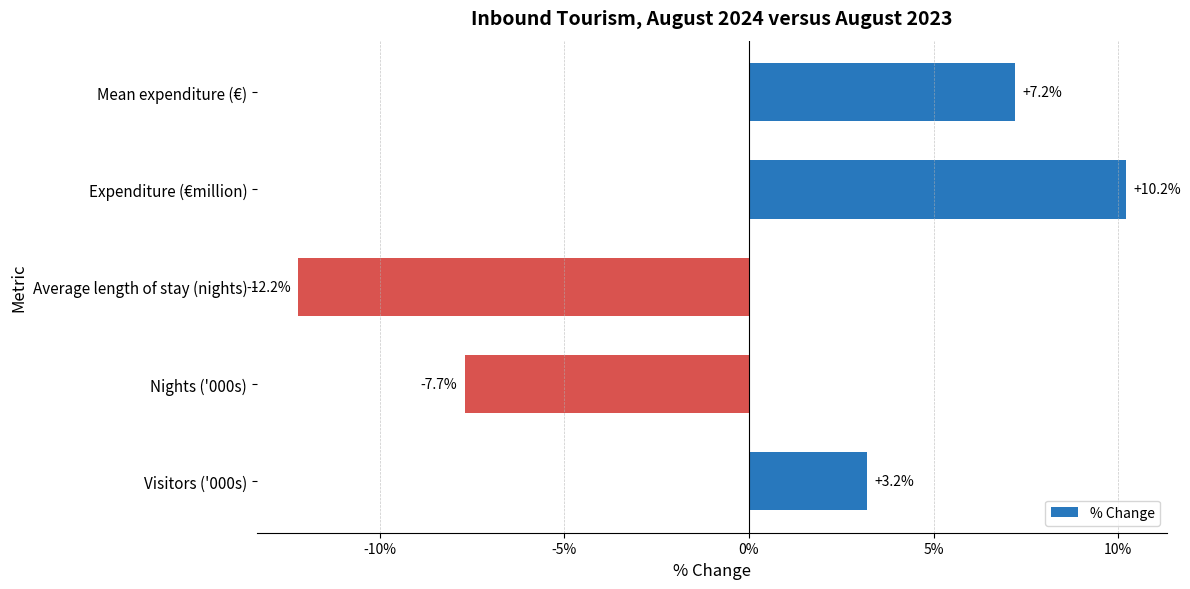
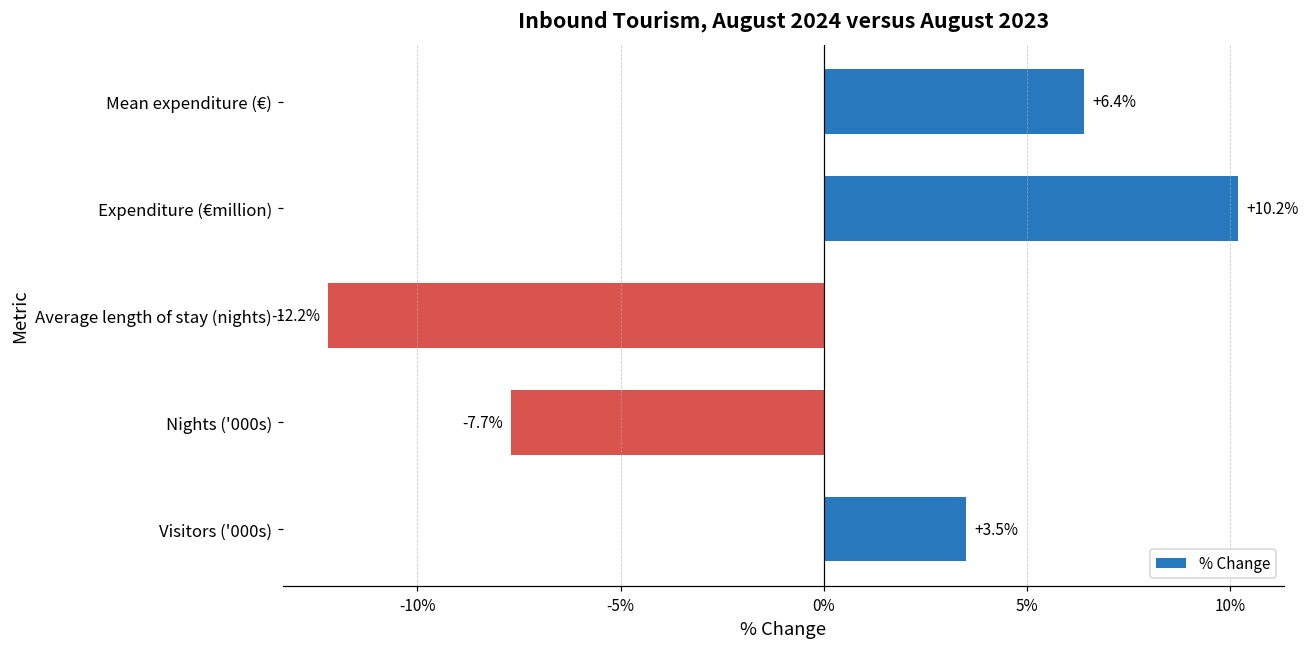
Mean expenditure (€): +7.2% -> +6.4%
Visitors ('000s): +3.2% -> +3.5%
